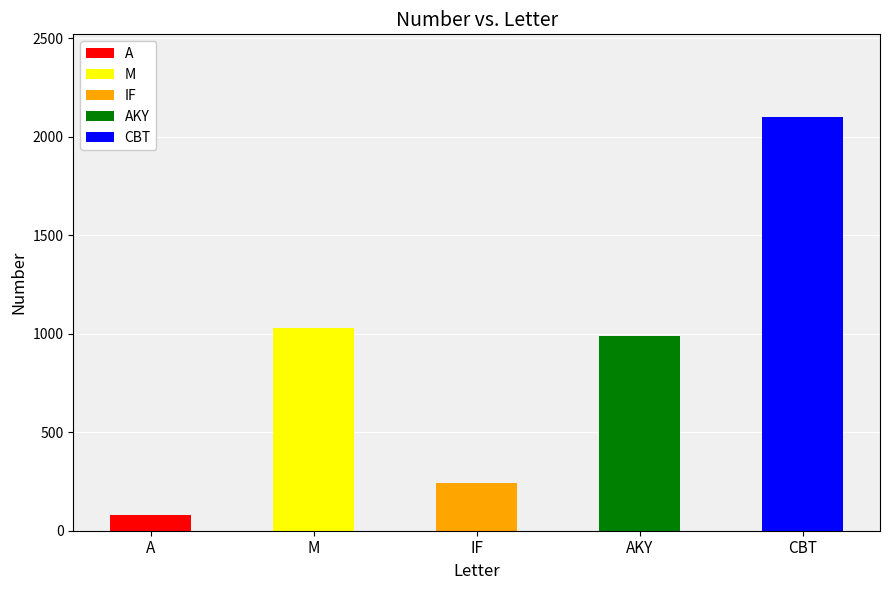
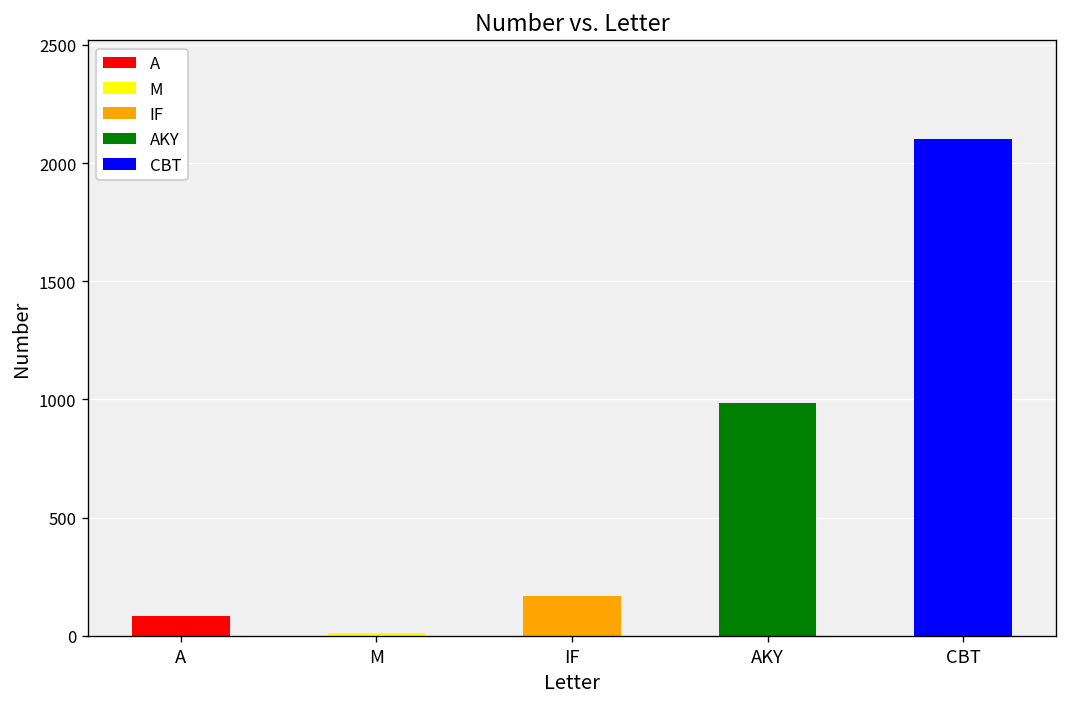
M: 1030 -> 10
IF: 240 -> 170
